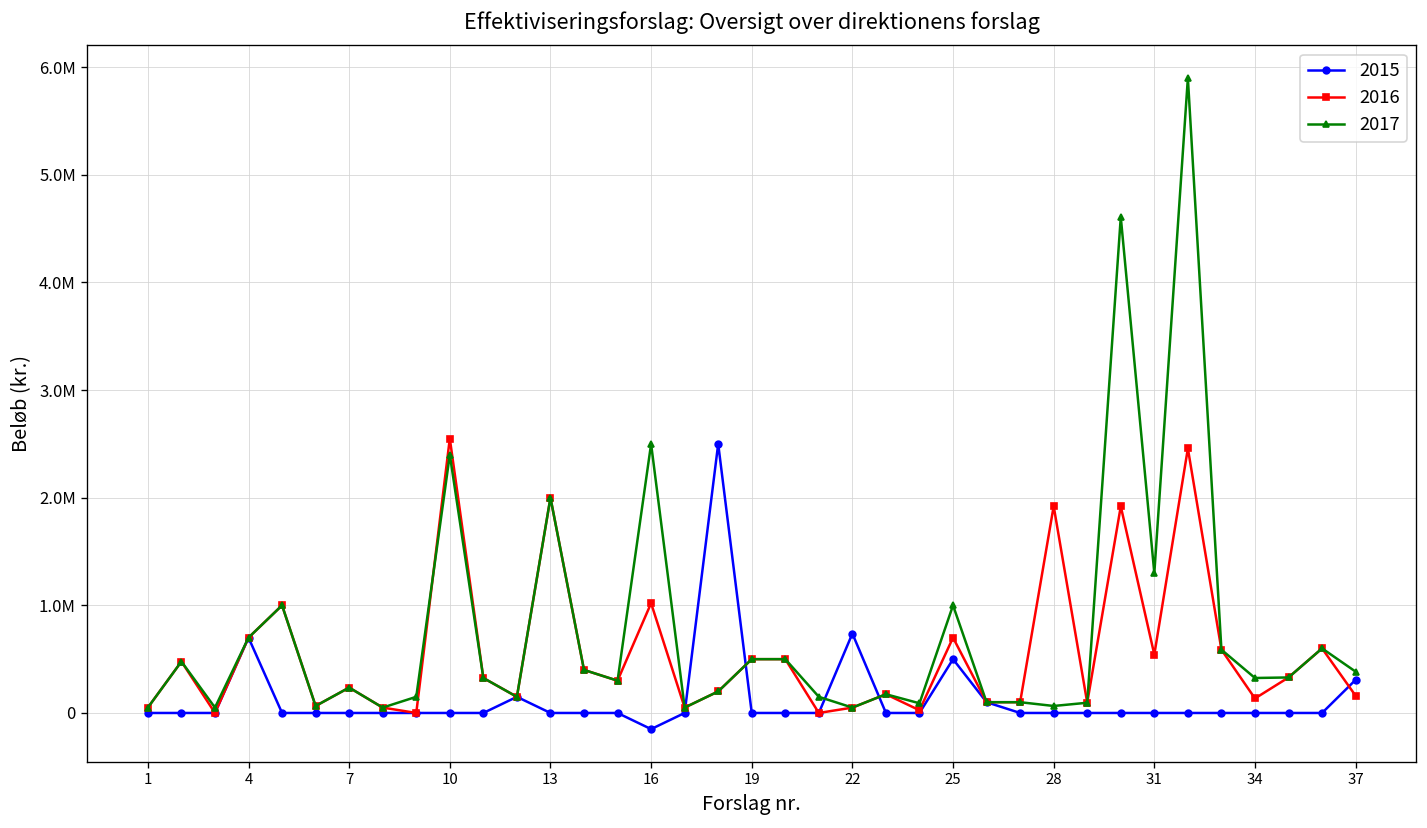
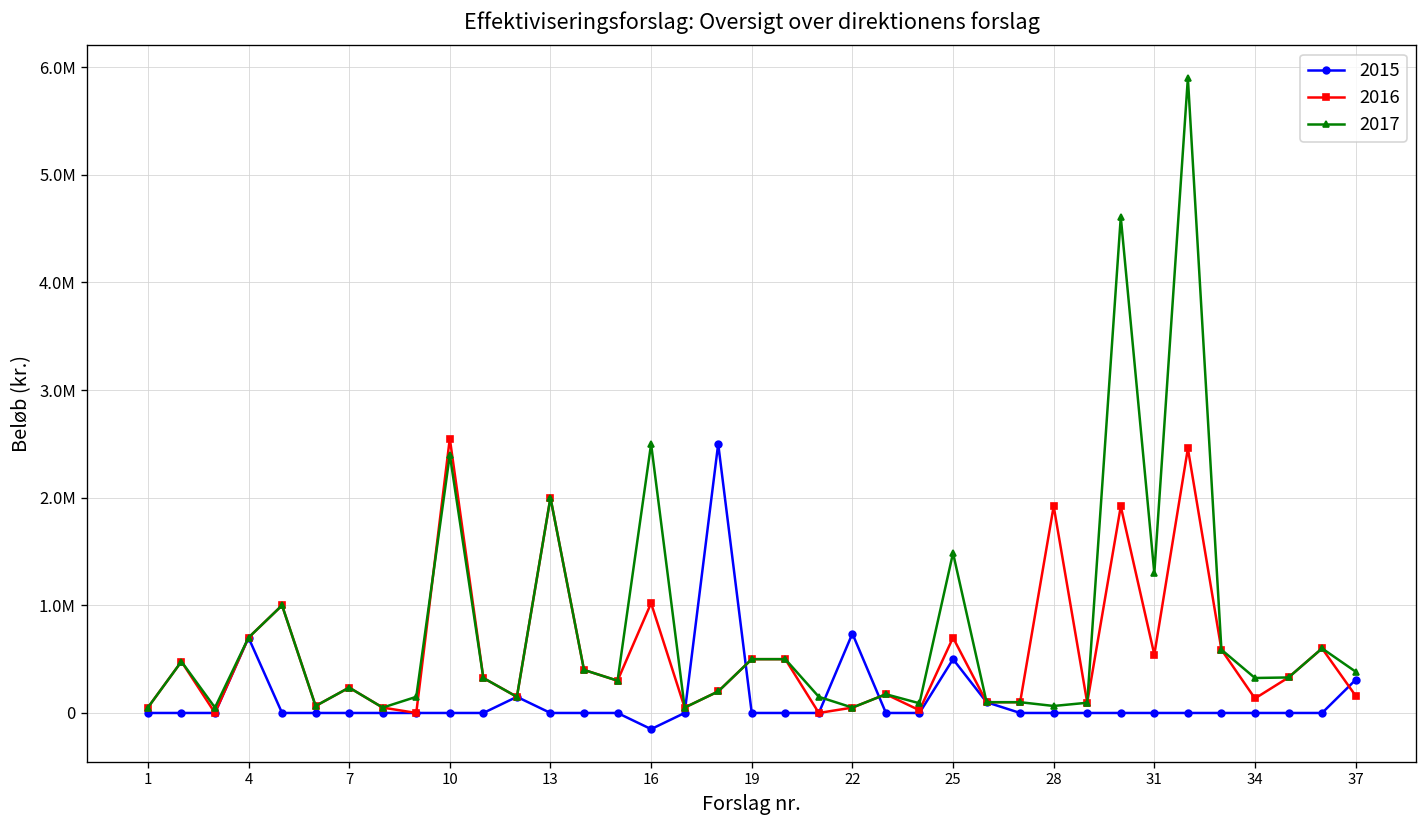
2017, 25: 1000000 -> 1500000
